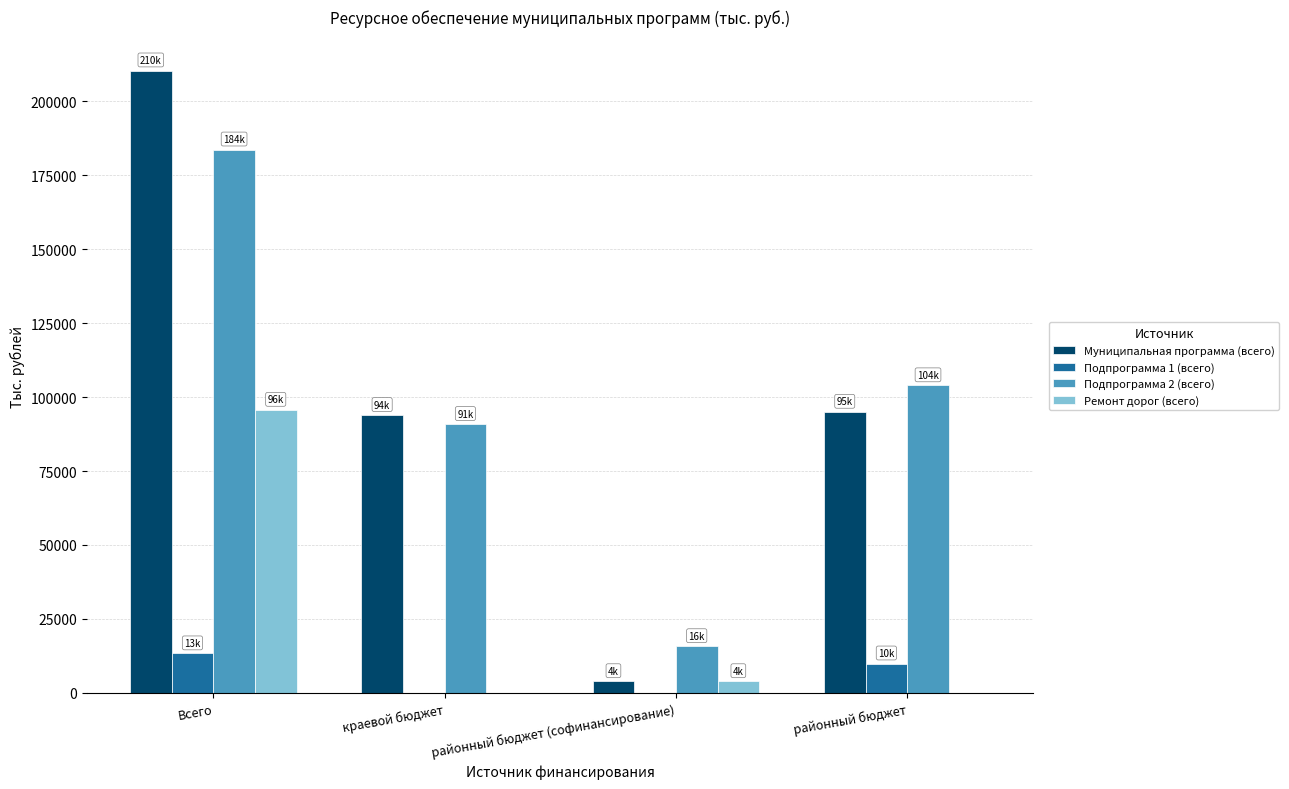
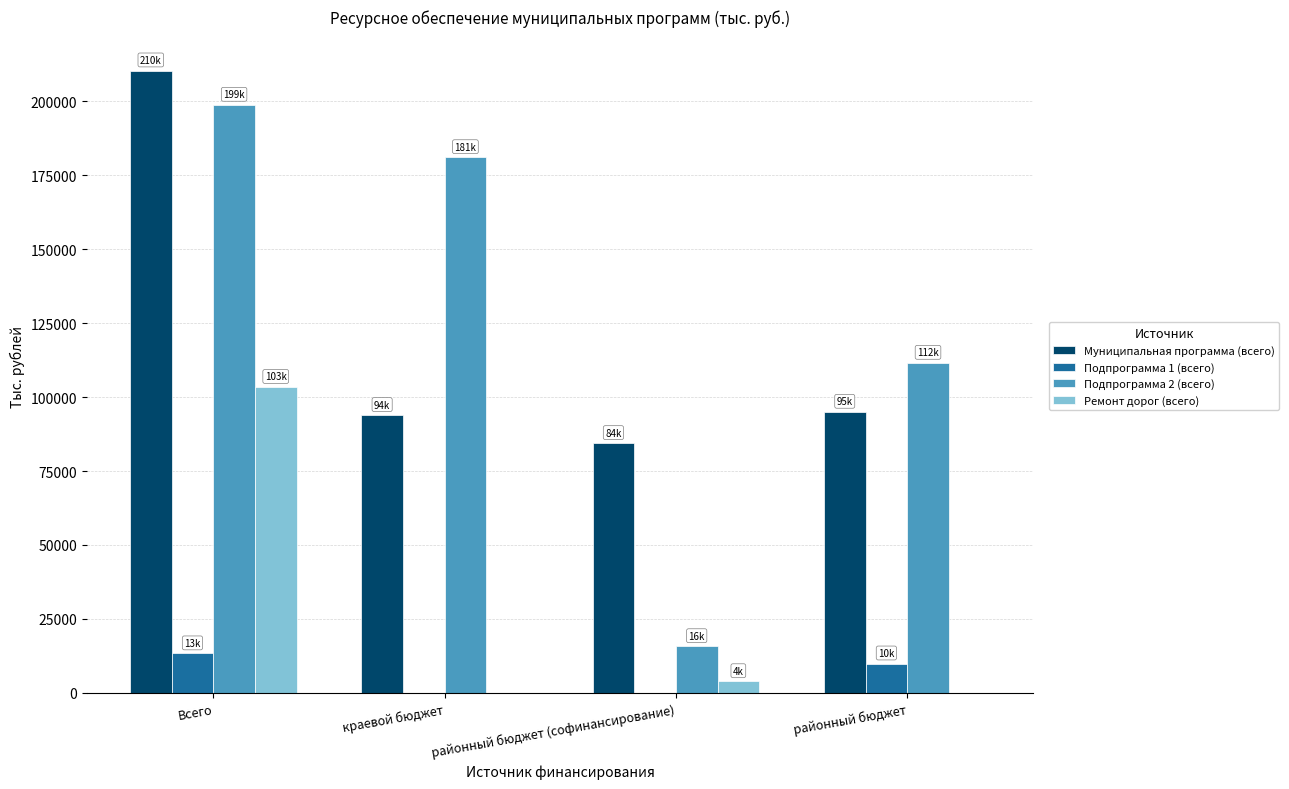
Подпрограмма 2 (всего), Всего: 184k -> 199k
Ремонт дорог (всего), Всего: 96k -> 103k
Подпрограмма 2 (всего), краевой бюджет: 91k -> 181k
Муниципальная программа (всего), районный бюджет (софинансирование): 4k -> 84k
Подпрограмма 2 (всего), районный бюджет: 104k -> 112k
